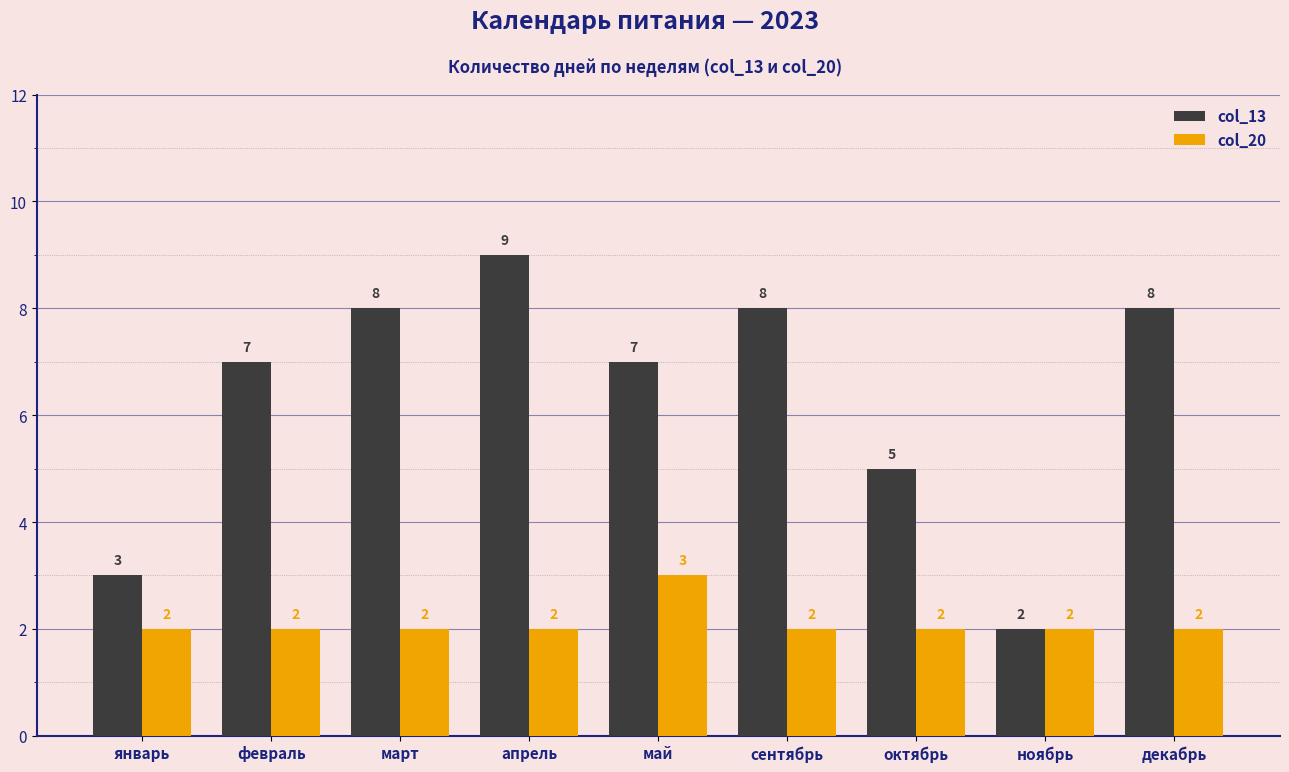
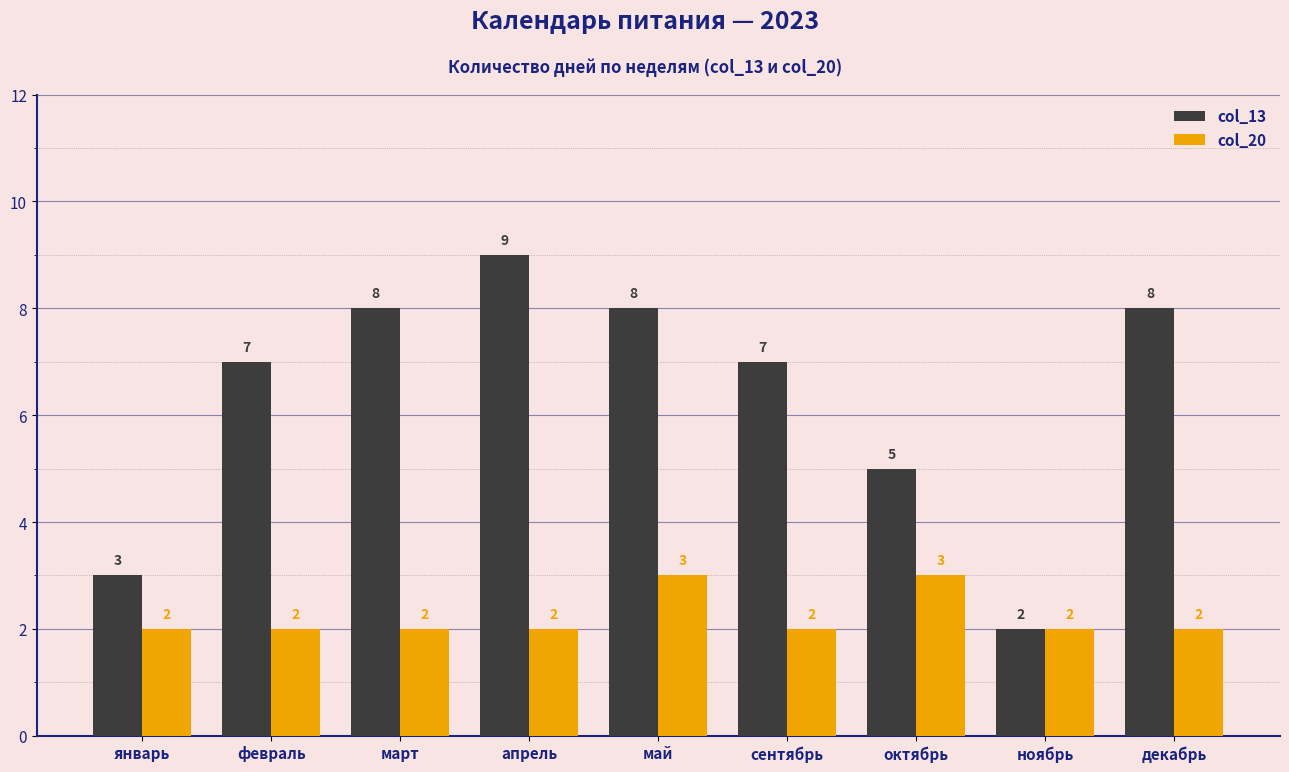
col_13, май: 7 -> 8
col_13, сентябрь: 8 -> 7
col_20, октябрь: 2 -> 3
